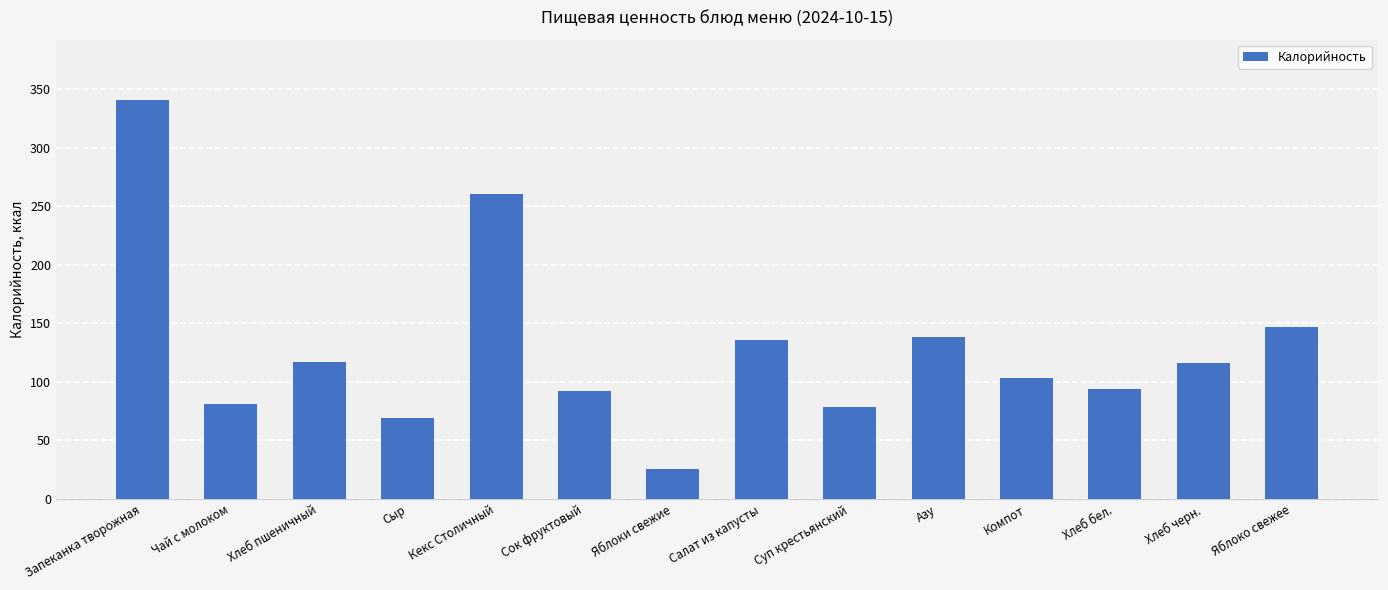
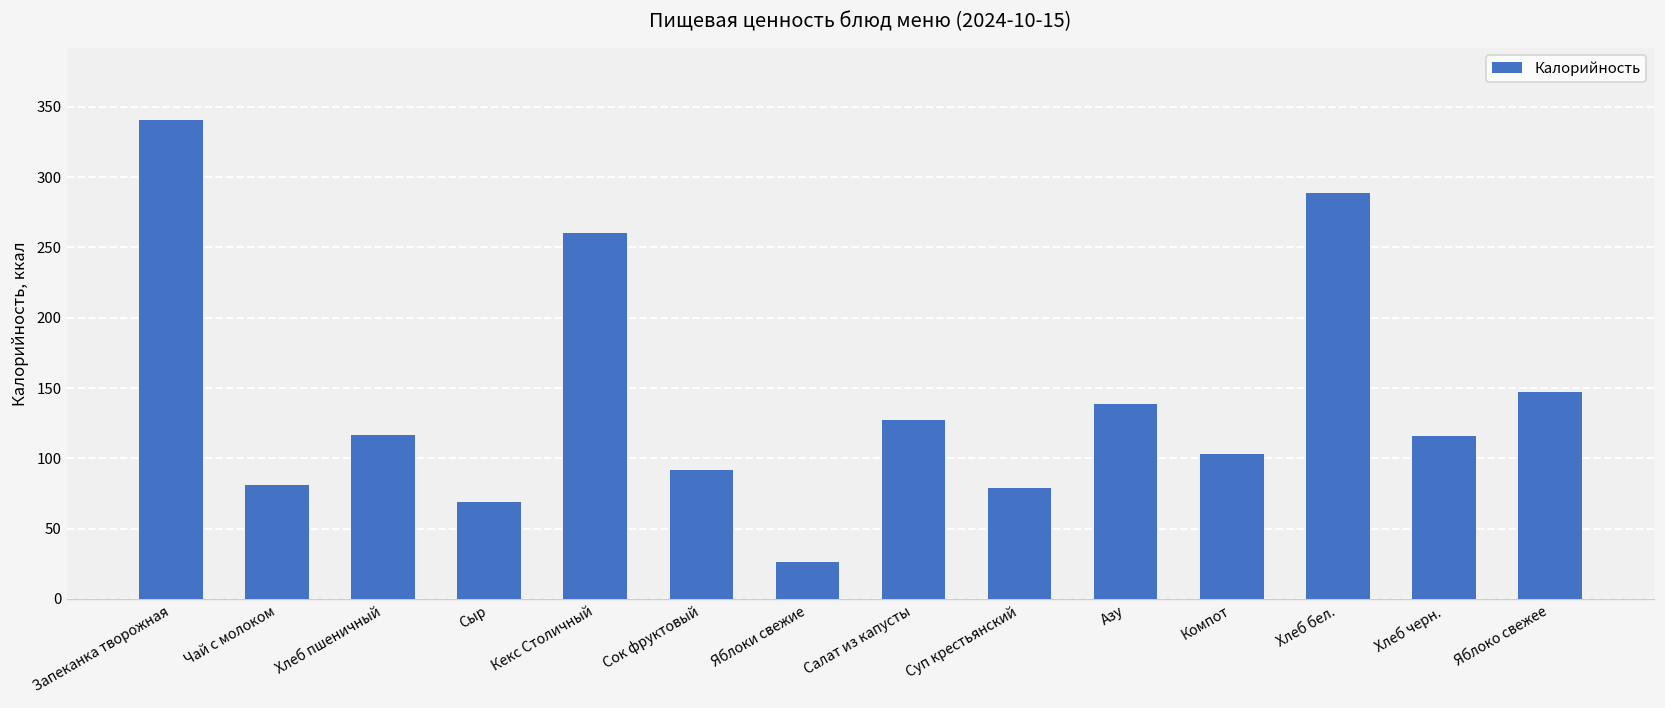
Салат из капусты: 136 -> 127
Хлеб бел.: 94 -> 289
